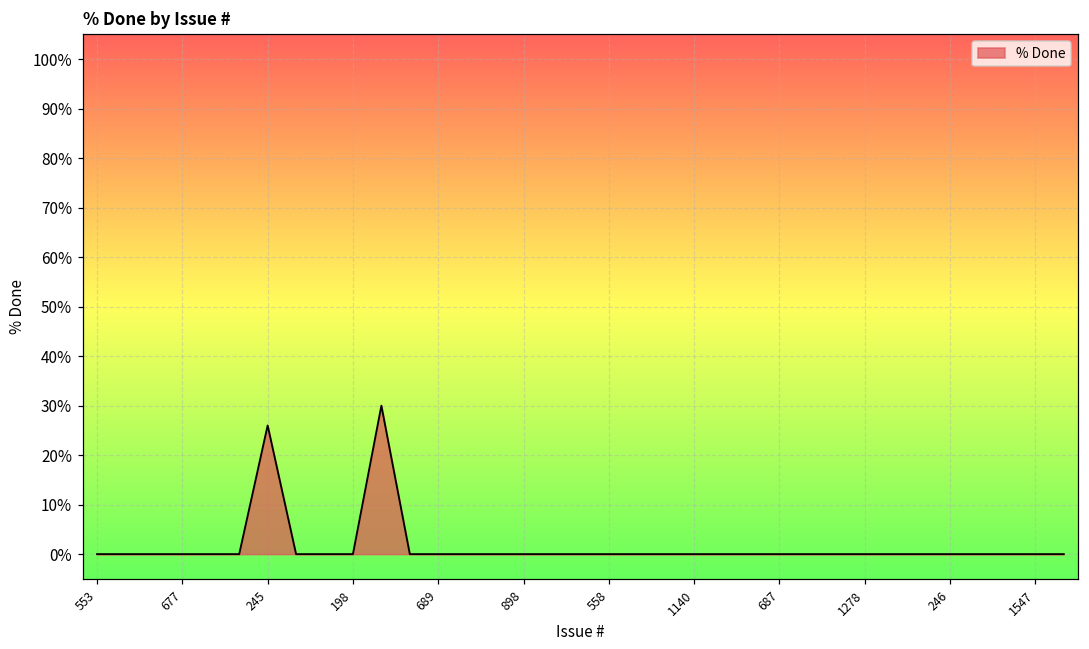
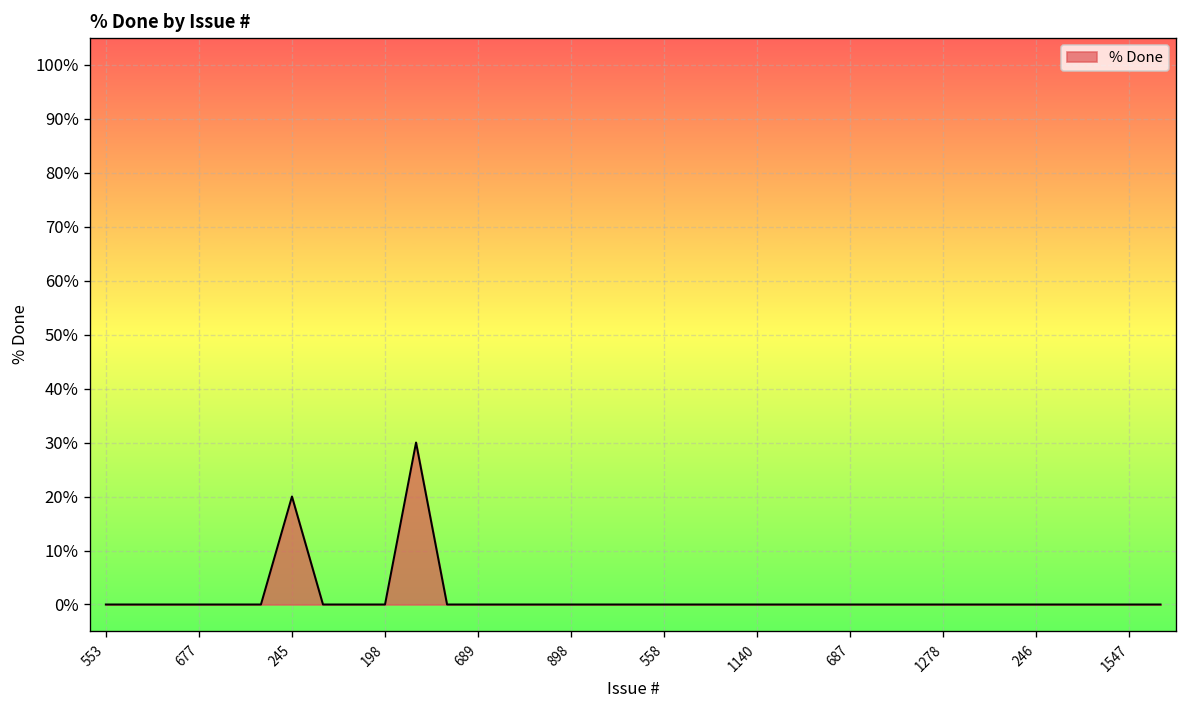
245: 26% -> 20%
